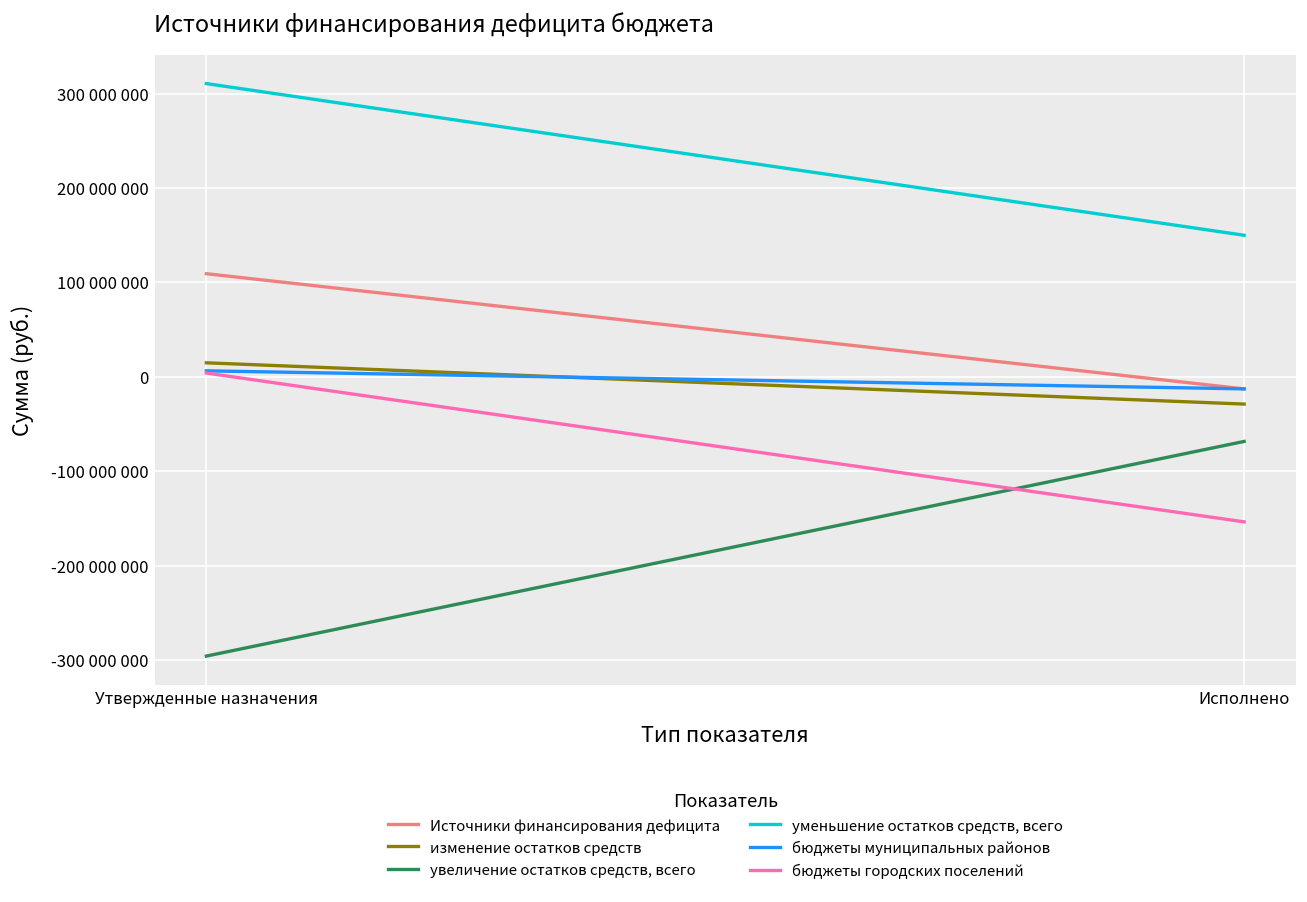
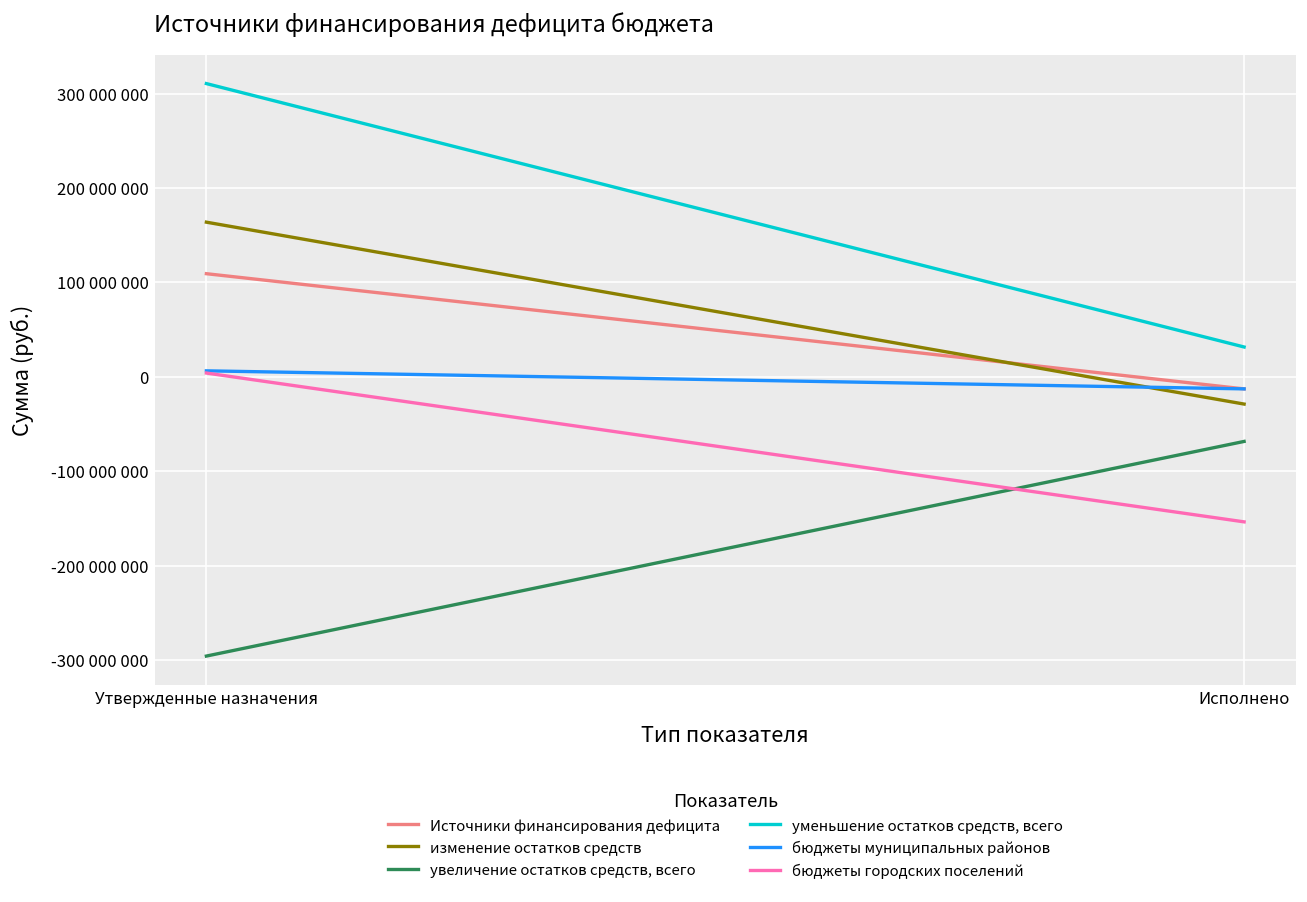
изменение остатков средств, Утвержденные назначения: 10000000 -> 160000000
уменьшение остатков средств, всего, Исполнено: 150000000 -> 30000000
